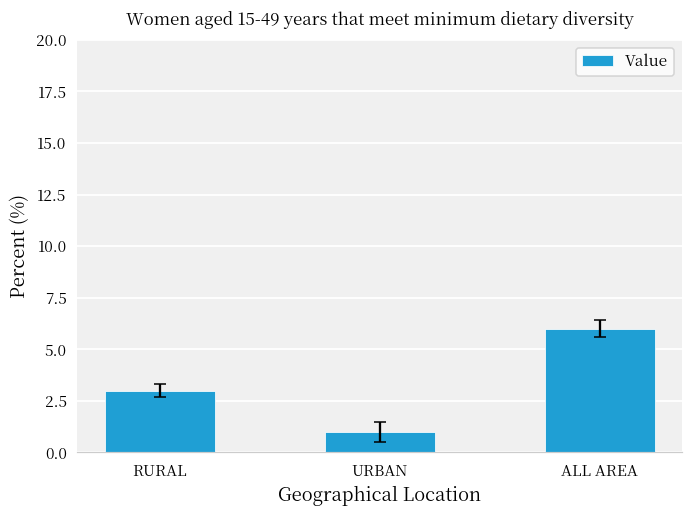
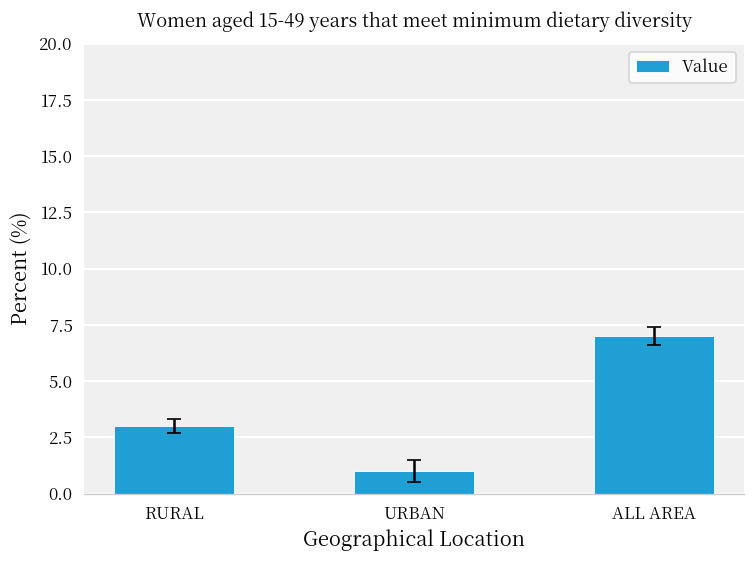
Value, ALL AREA: 6 -> 7
